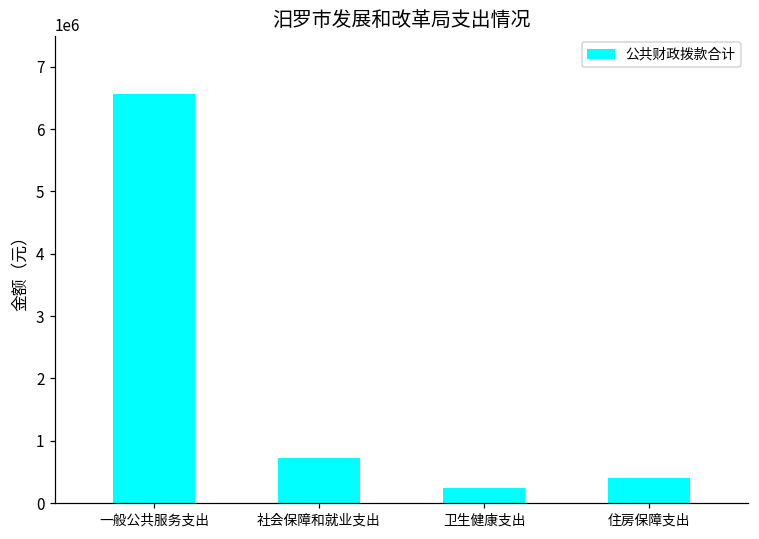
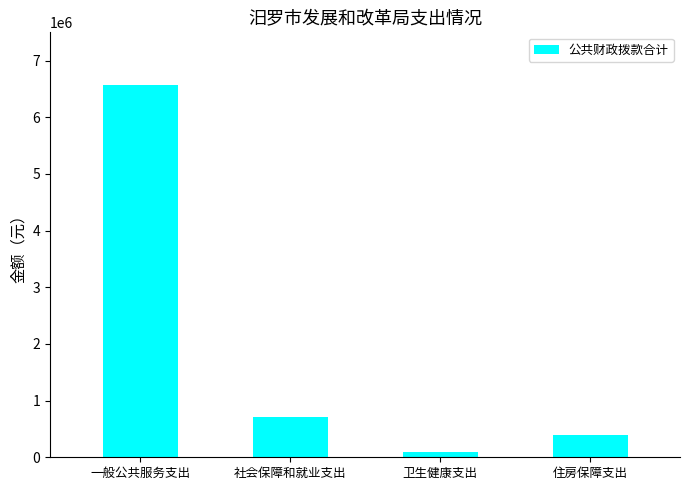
卫生健康支出: 200000 -> 100000
